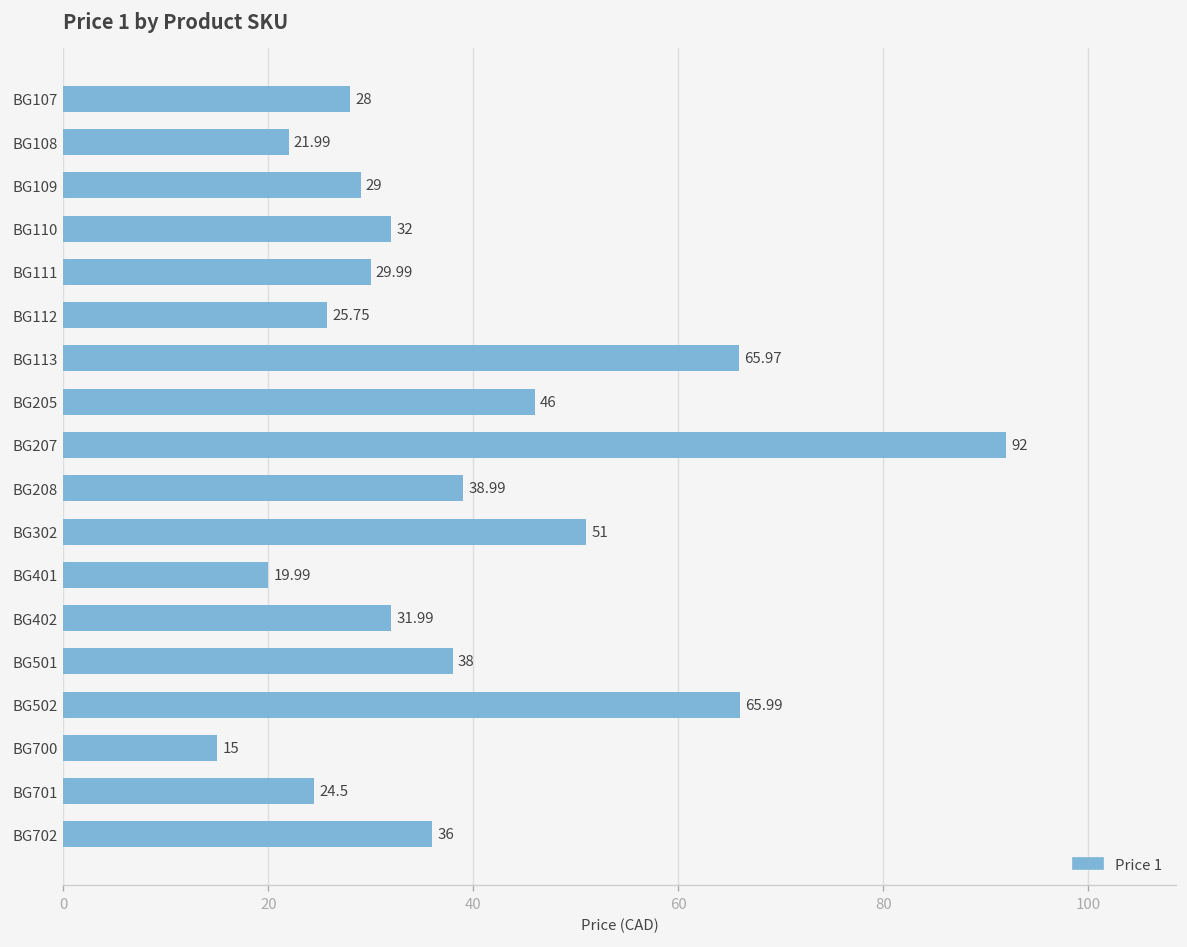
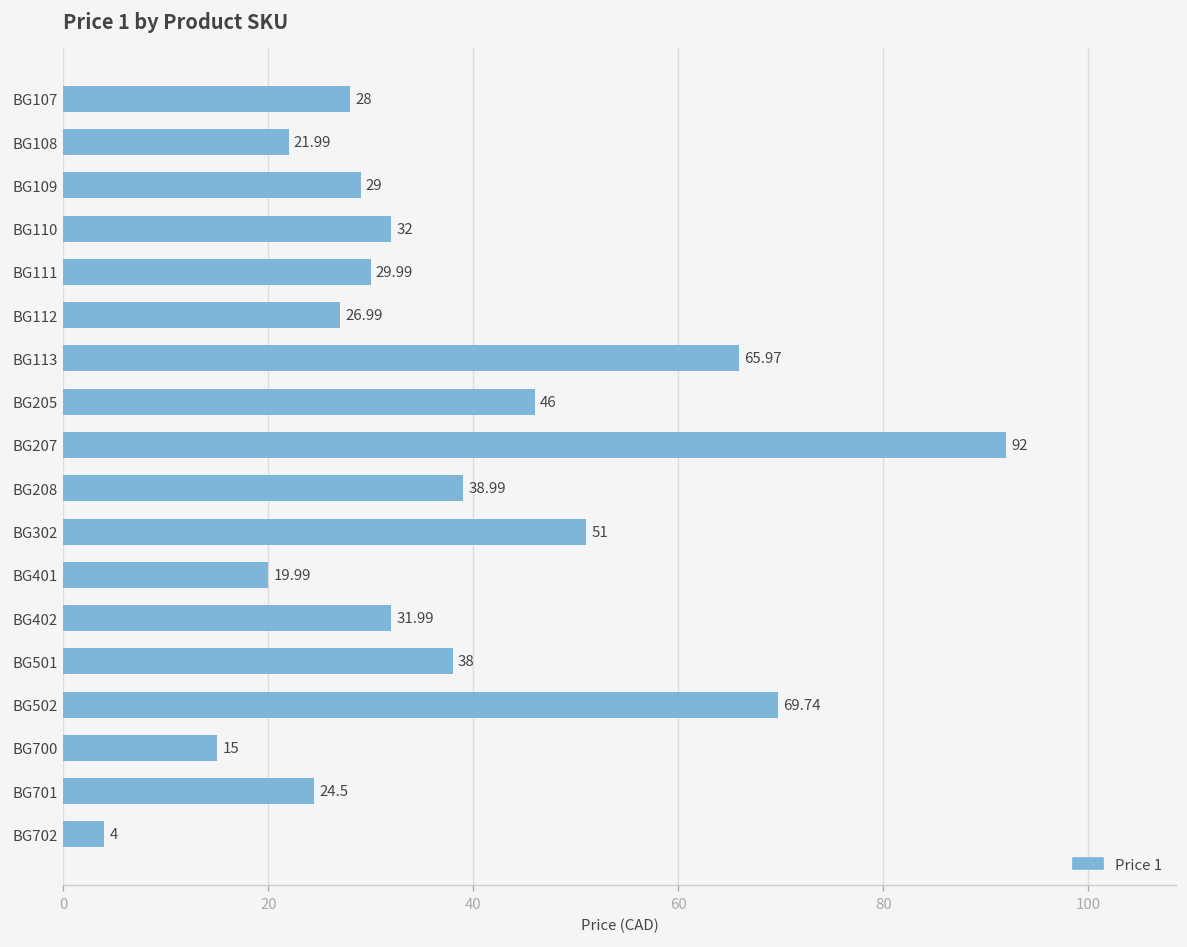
BG112: 25.75 -> 26.99
BG502: 65.99 -> 69.74
BG702: 36 -> 4
